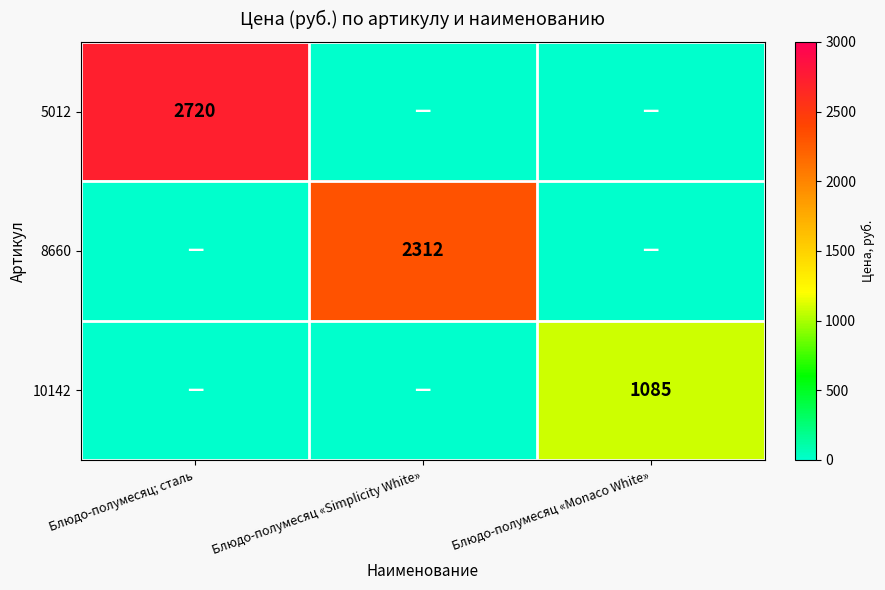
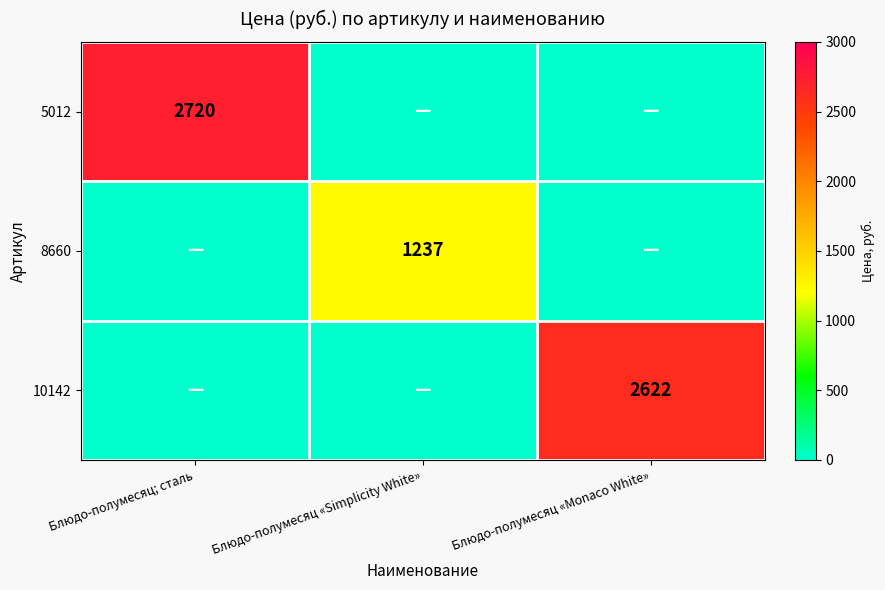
8660, Блюдо-полумесяц «Simplicity White»: 2312 -> 1237
10142, Блюдо-полумесяц «Monaco White»: 1085 -> 2622
